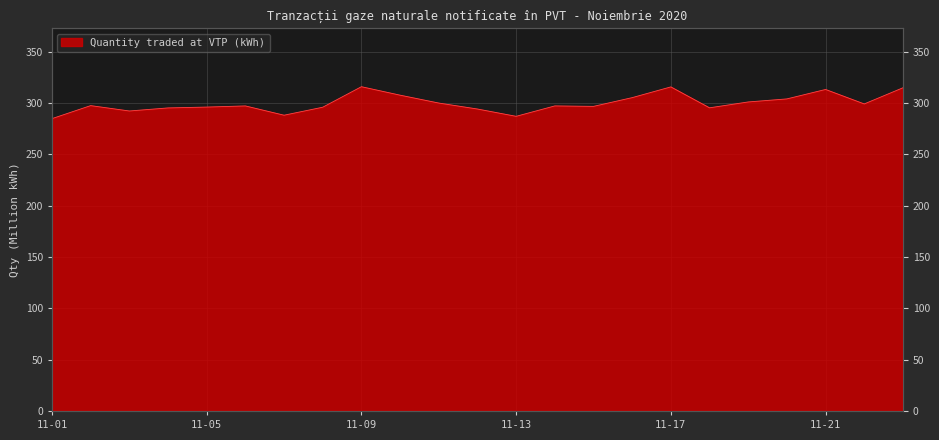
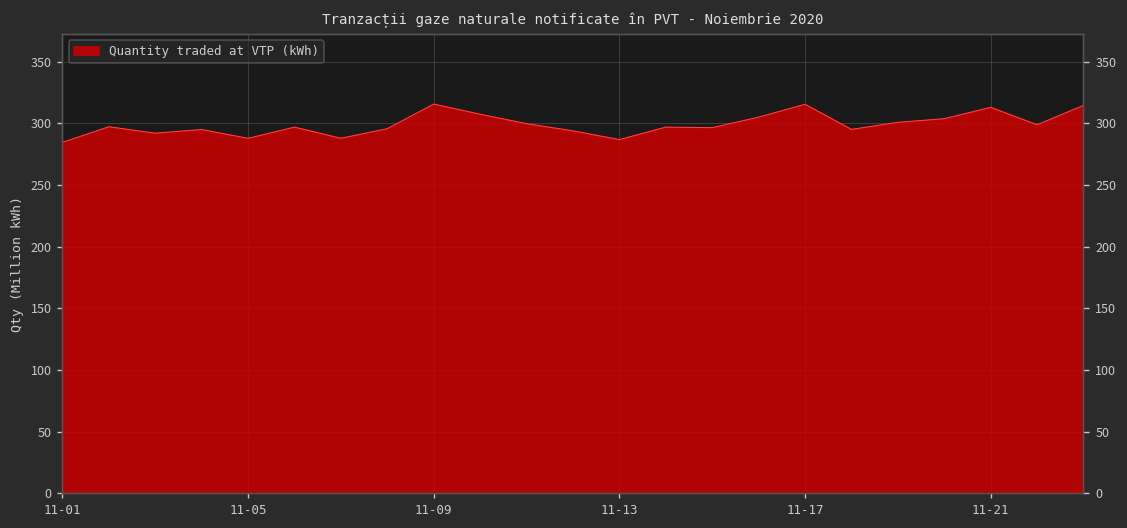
11-05: 296 -> 288
